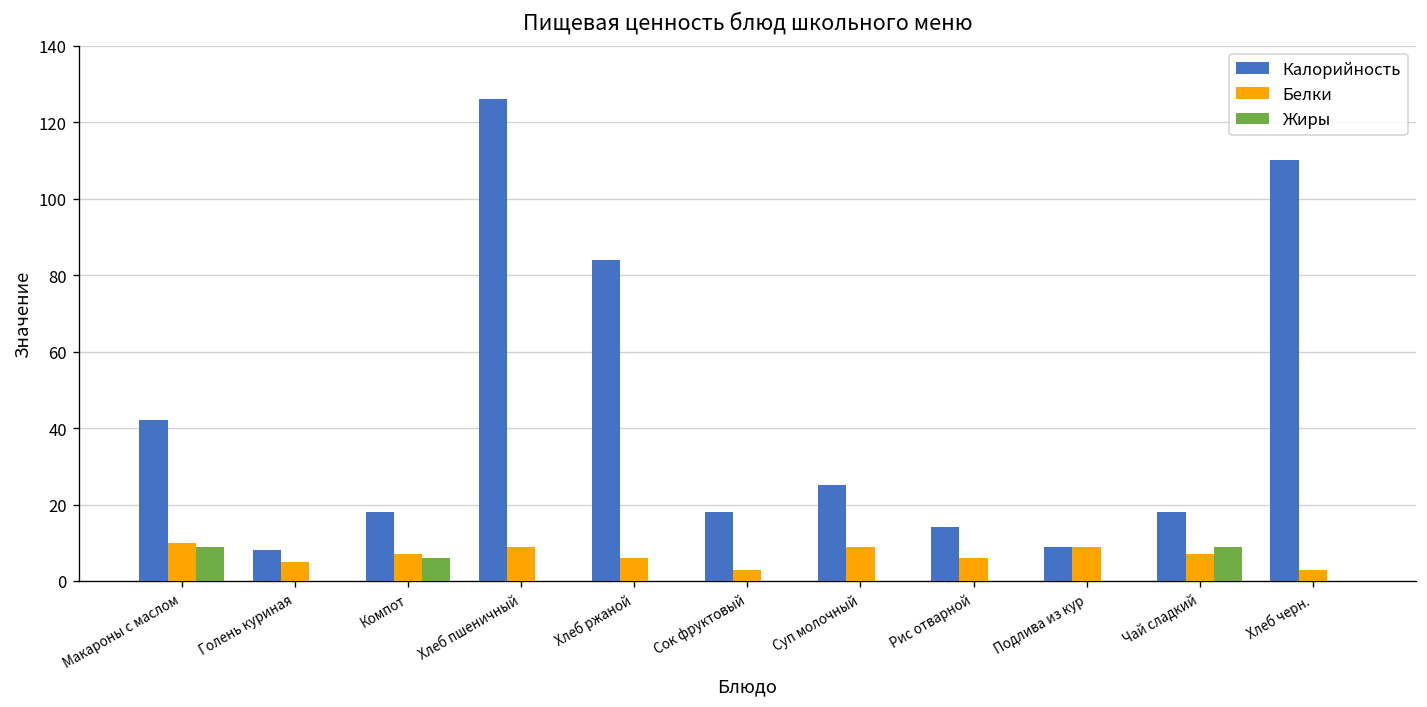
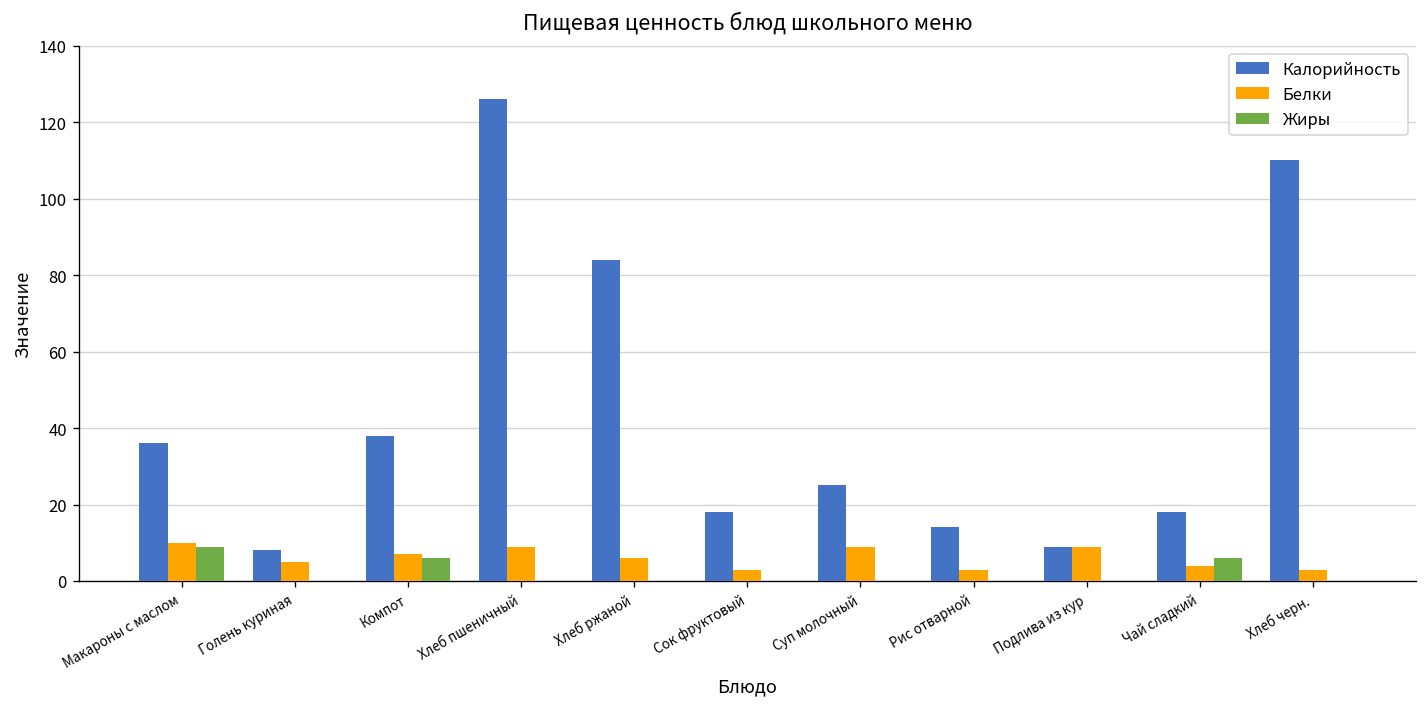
Калорийность, Макароны с маслом: 42 -> 36
Калорийность, Компот: 18 -> 38
Белки, Рис отварной: 6 -> 3
Белки, Чай сладкий: 7 -> 4
Жиры, Чай сладкий: 9 -> 6
